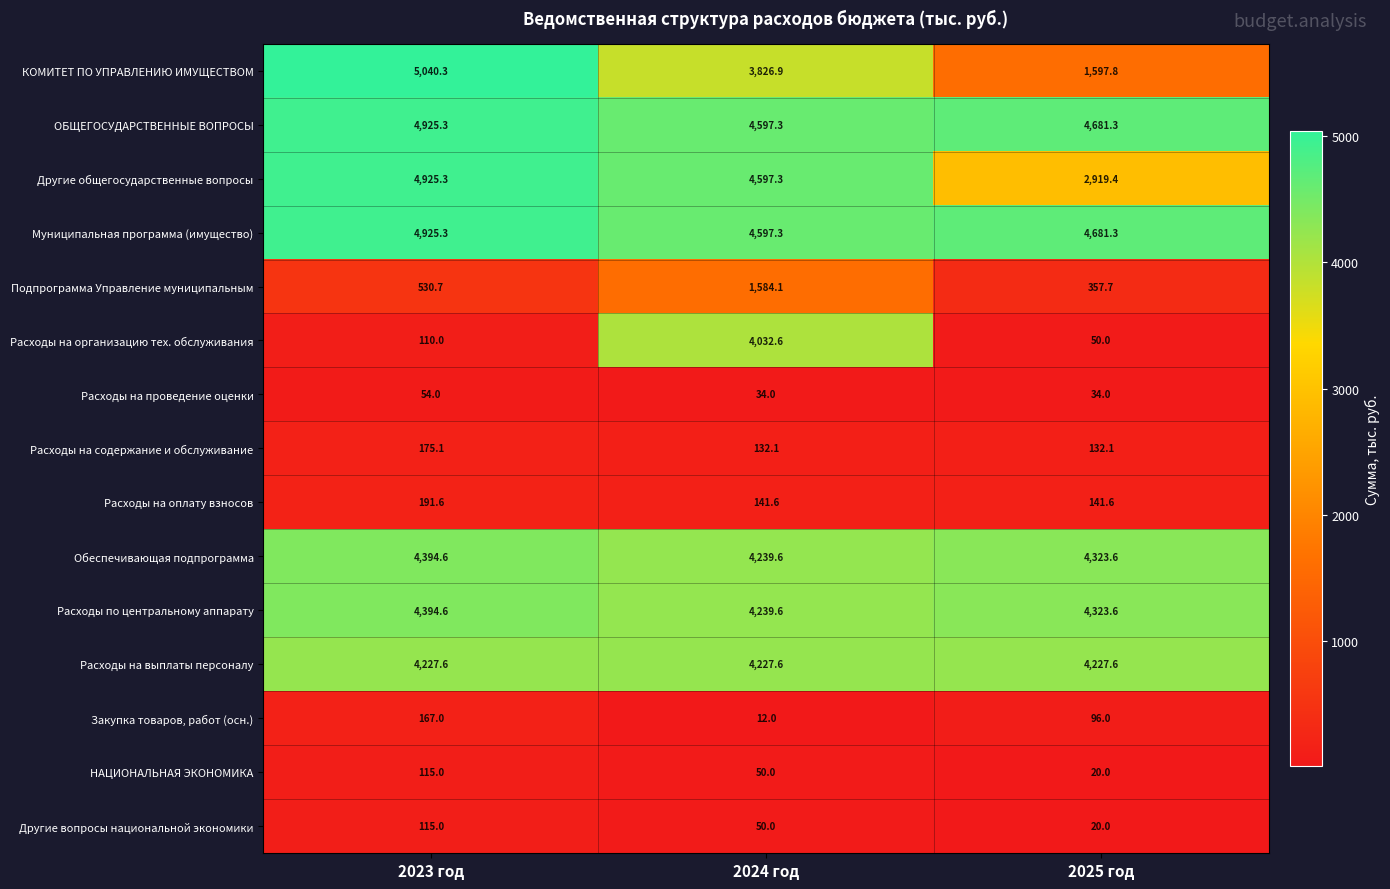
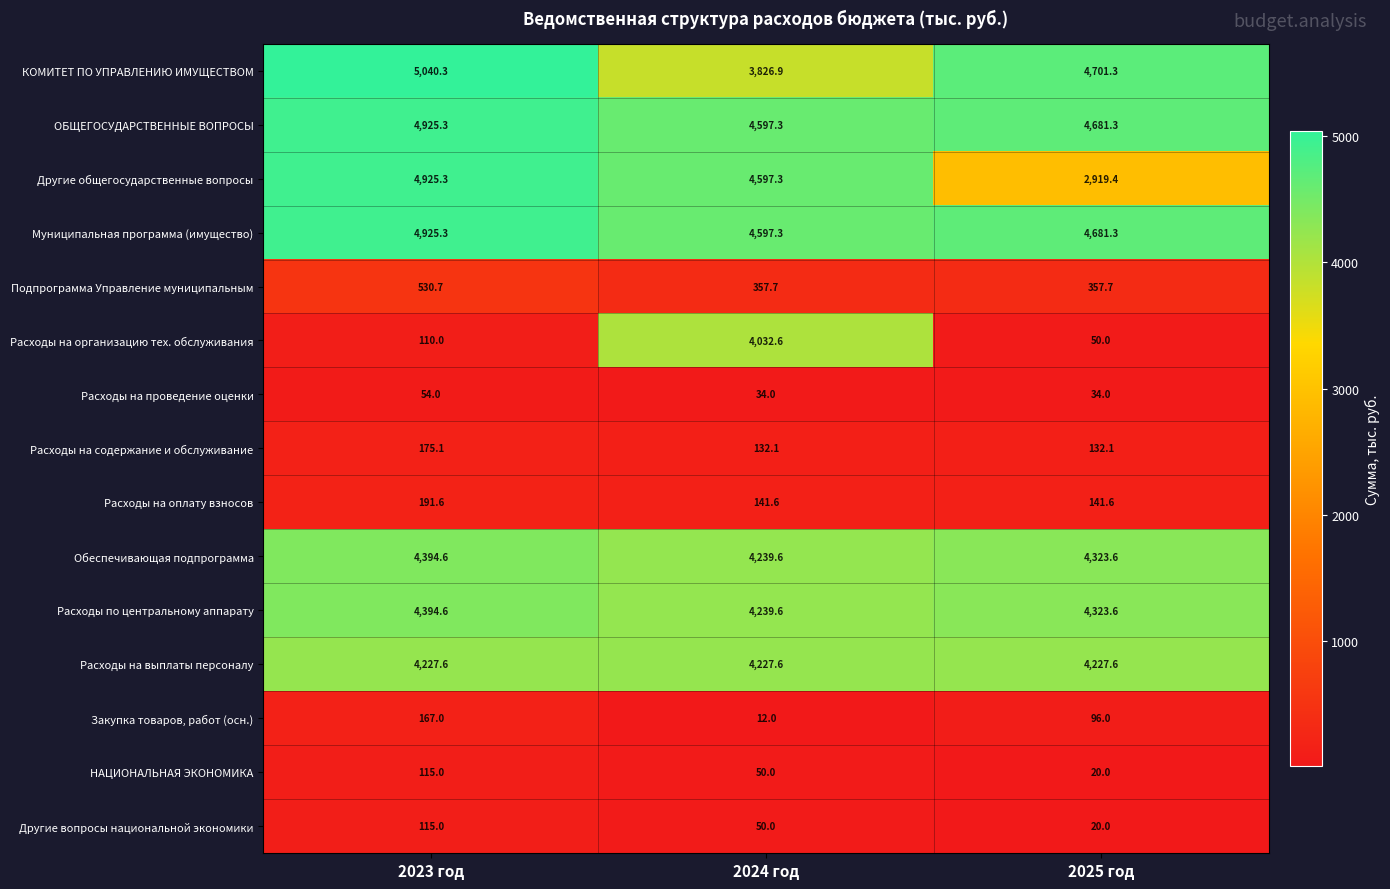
КОМИТЕТ ПО УПРАВЛЕНИЮ ИМУЩЕСТВОМ, 2025 год: 1,597.8 -> 4,701.3
Подпрограмма Управление муниципальным, 2024 год: 1,584.1 -> 357.7
